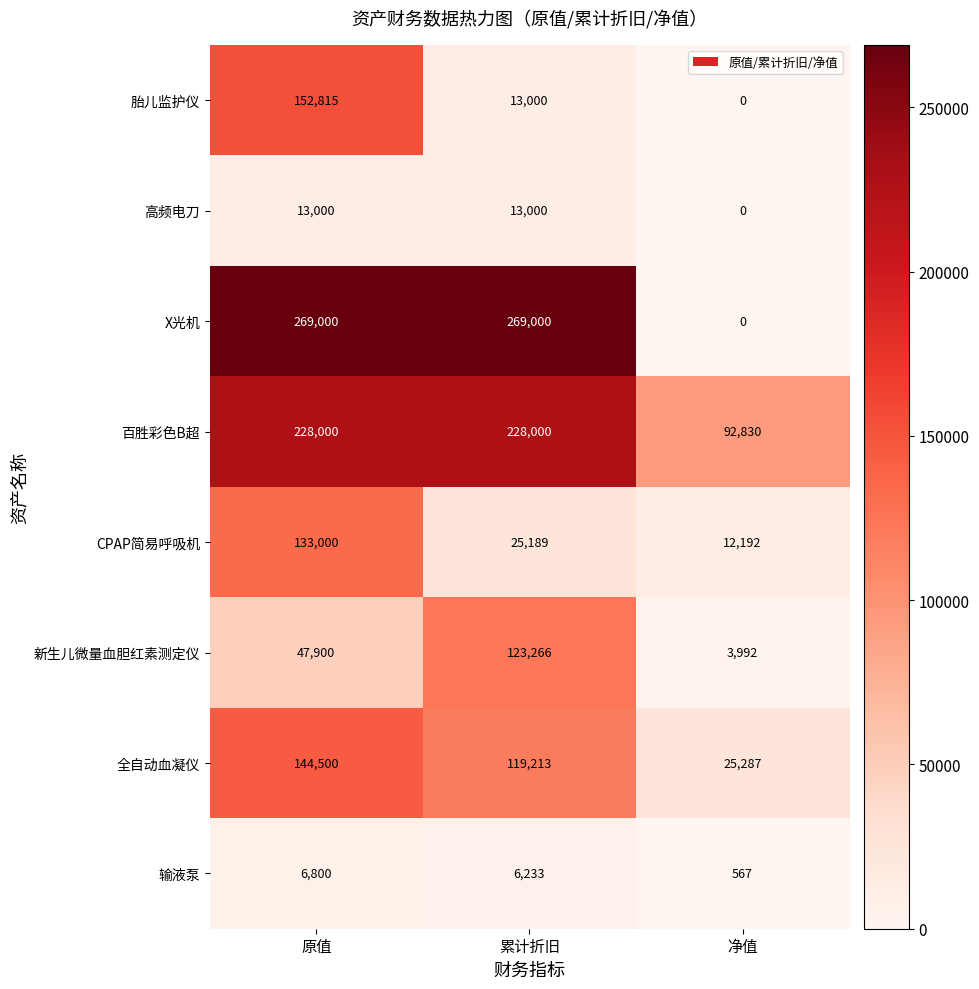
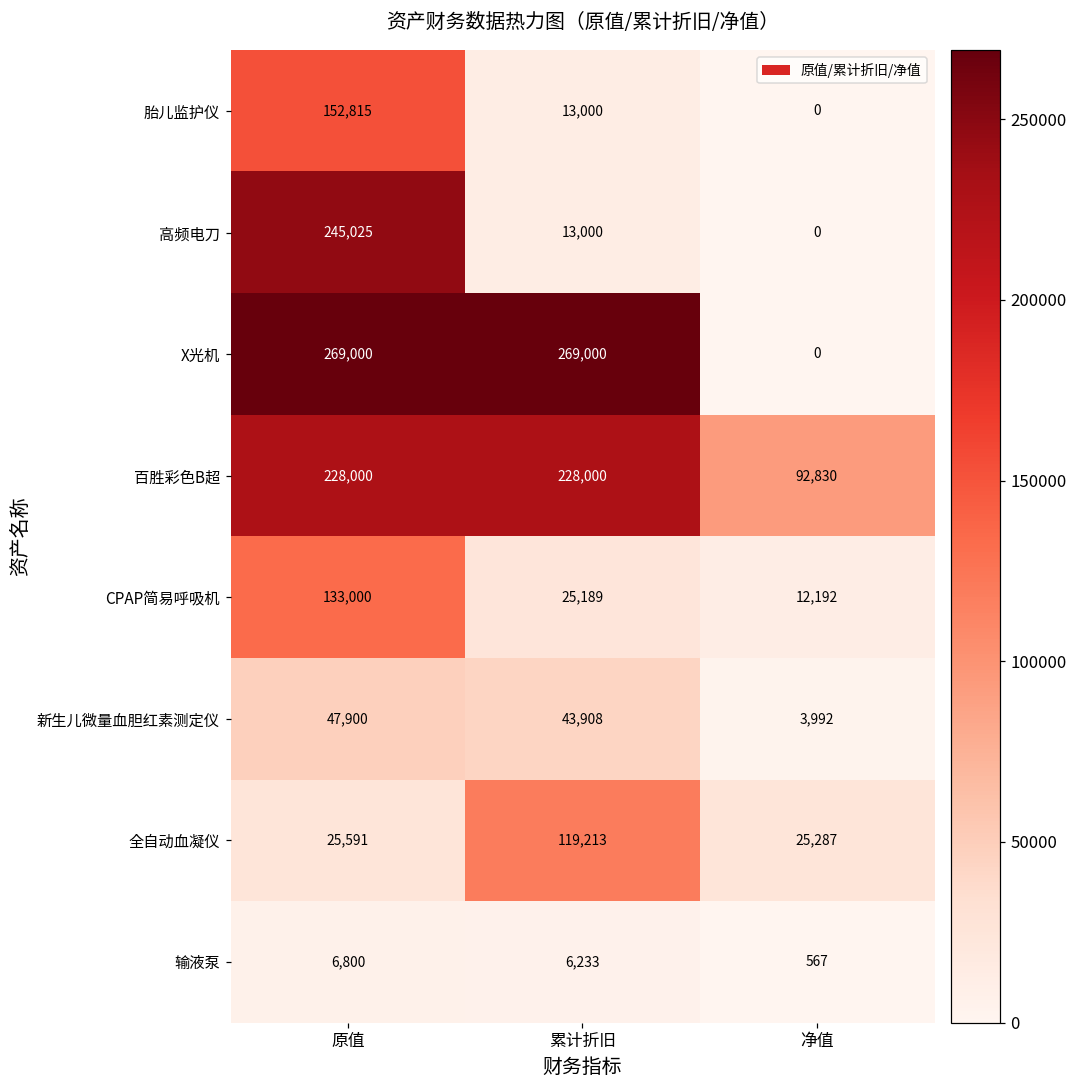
高频电刀, 原值: 13,000 -> 245,025
新生儿微量血胆红素测定仪, 累计折旧: 123,266 -> 43,908
全自动血凝仪, 原值: 144,500 -> 25,591
